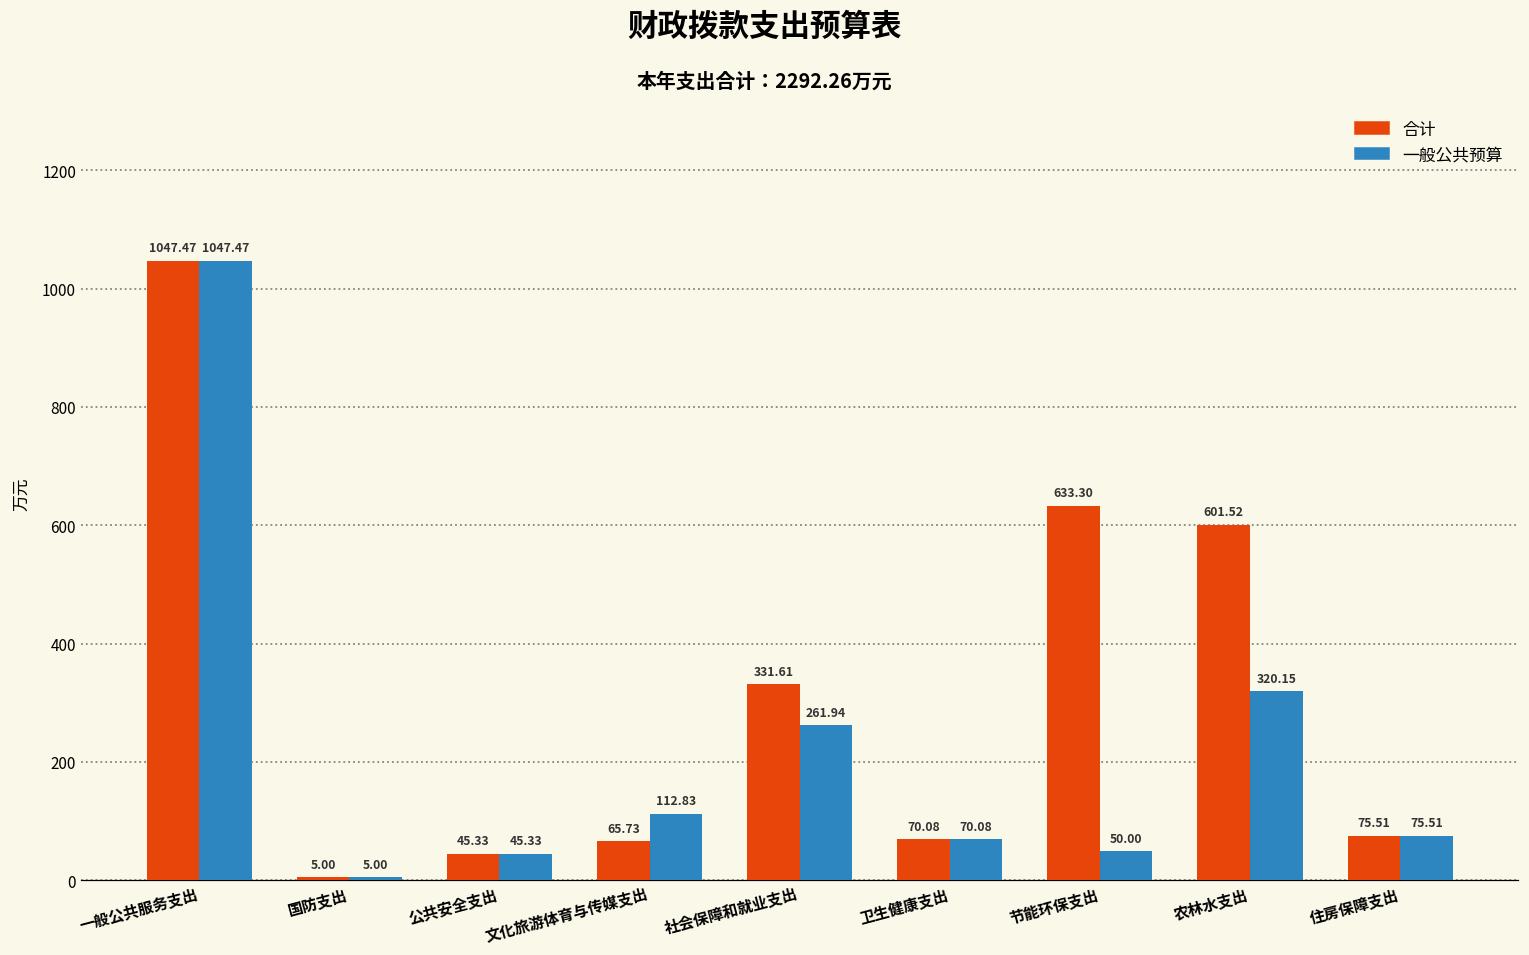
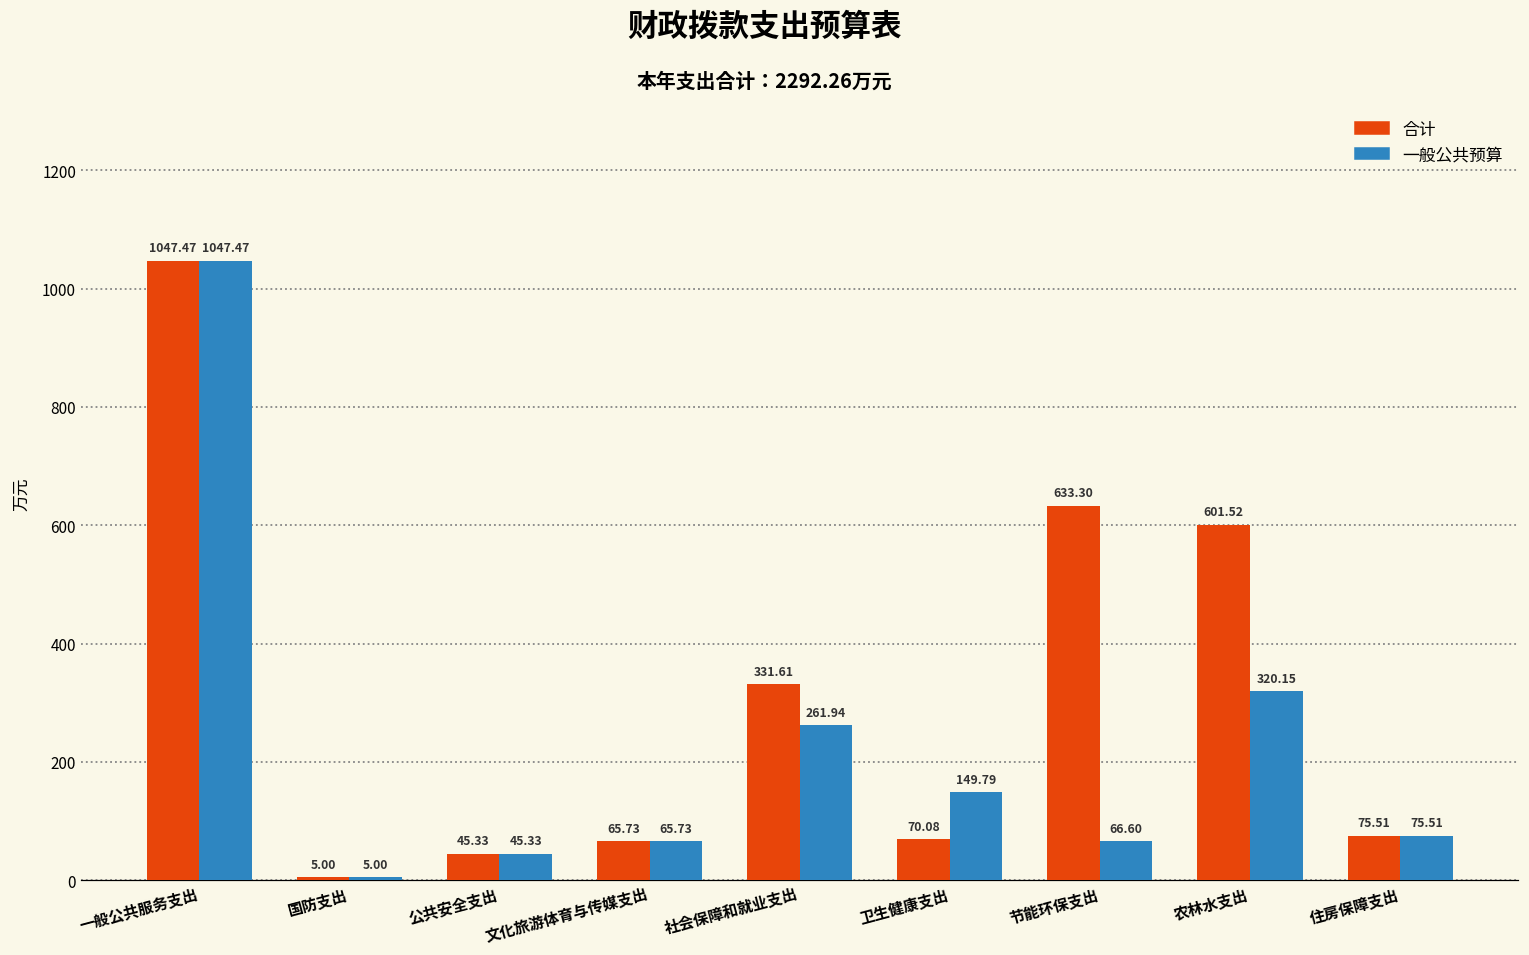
一般公共预算, 文化旅游体育与传媒支出: 112.83 -> 65.73
一般公共预算, 卫生健康支出: 70.08 -> 149.79
一般公共预算, 节能环保支出: 50.00 -> 66.60
